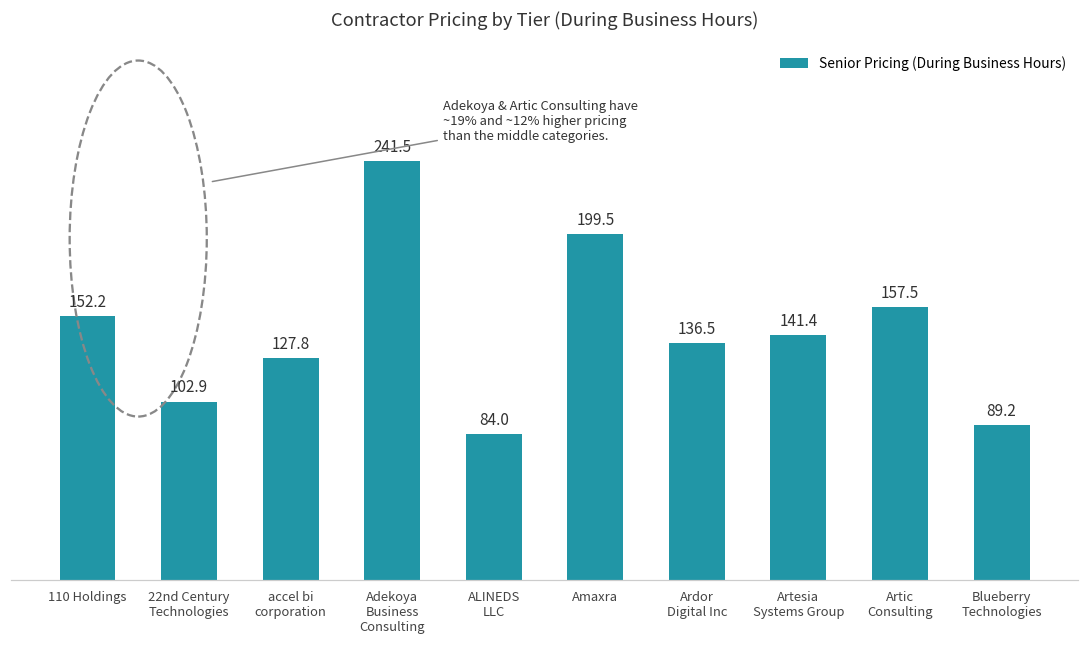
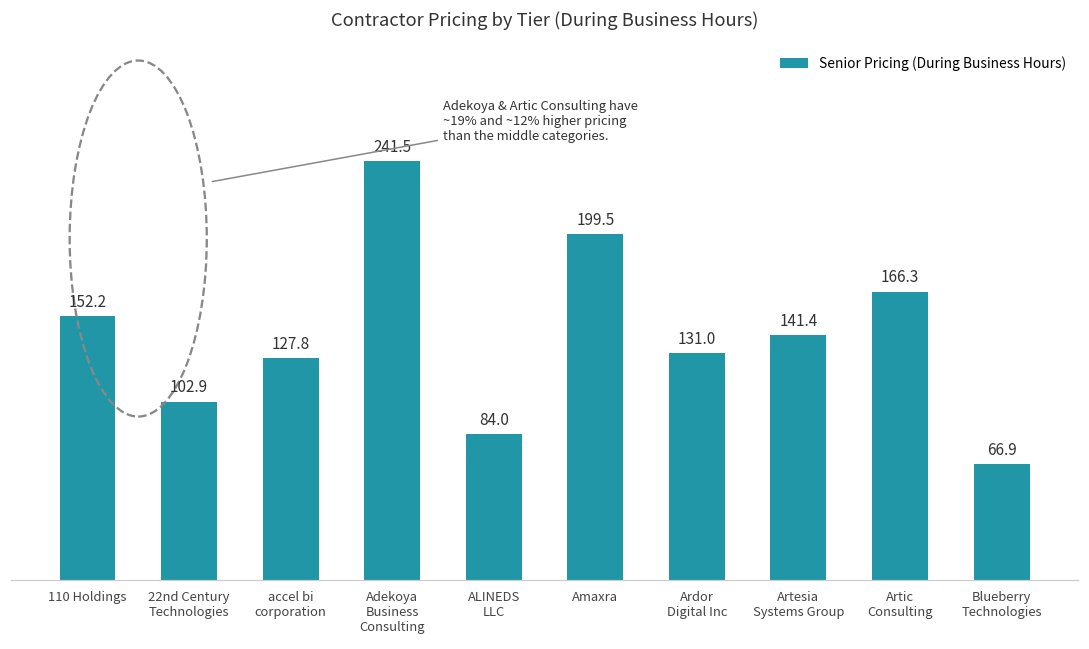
Ardor Digital Inc: 136.5 -> 131.0
Artic Consulting: 157.5 -> 166.3
Blueberry Technologies: 89.2 -> 66.9
